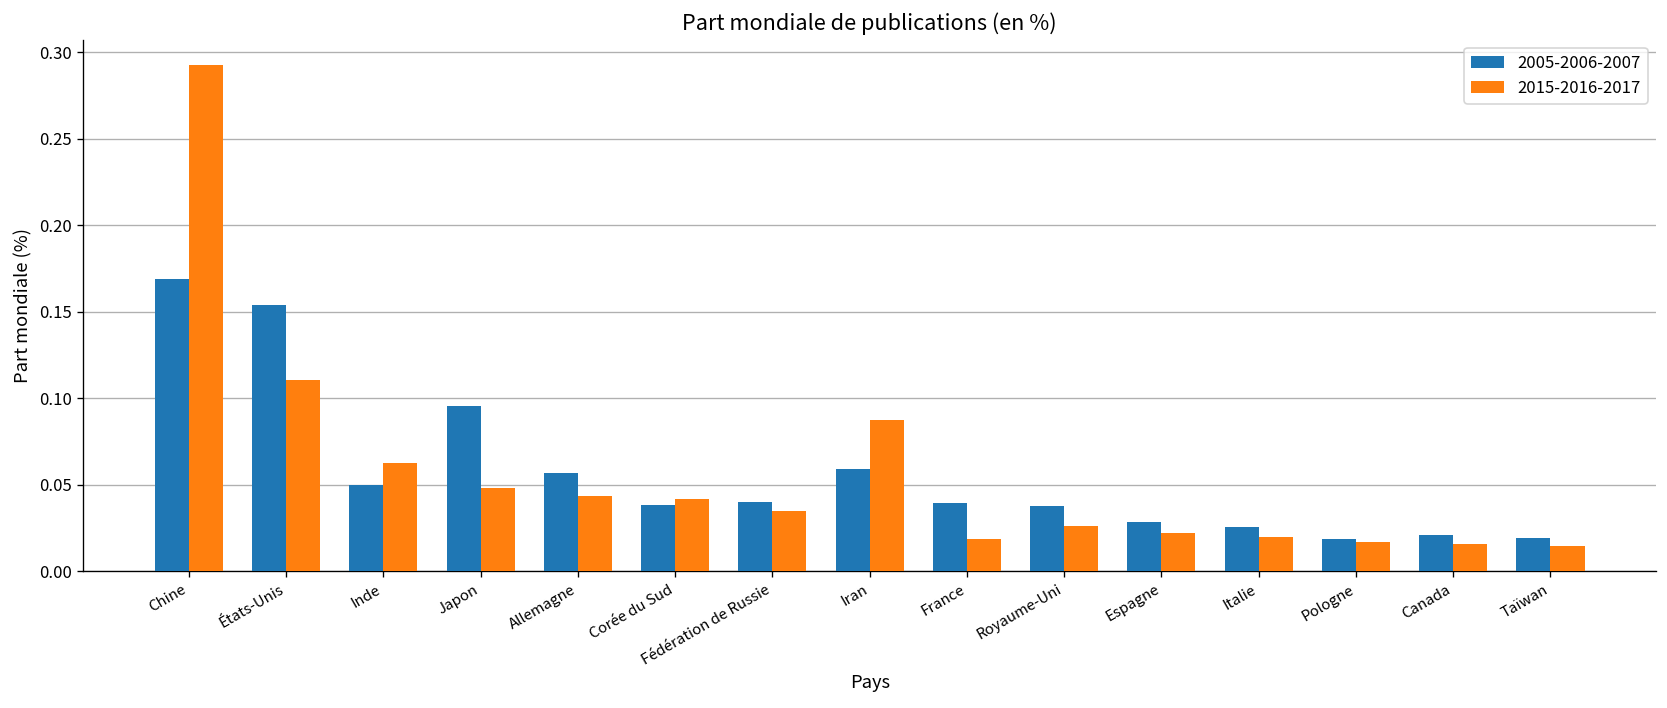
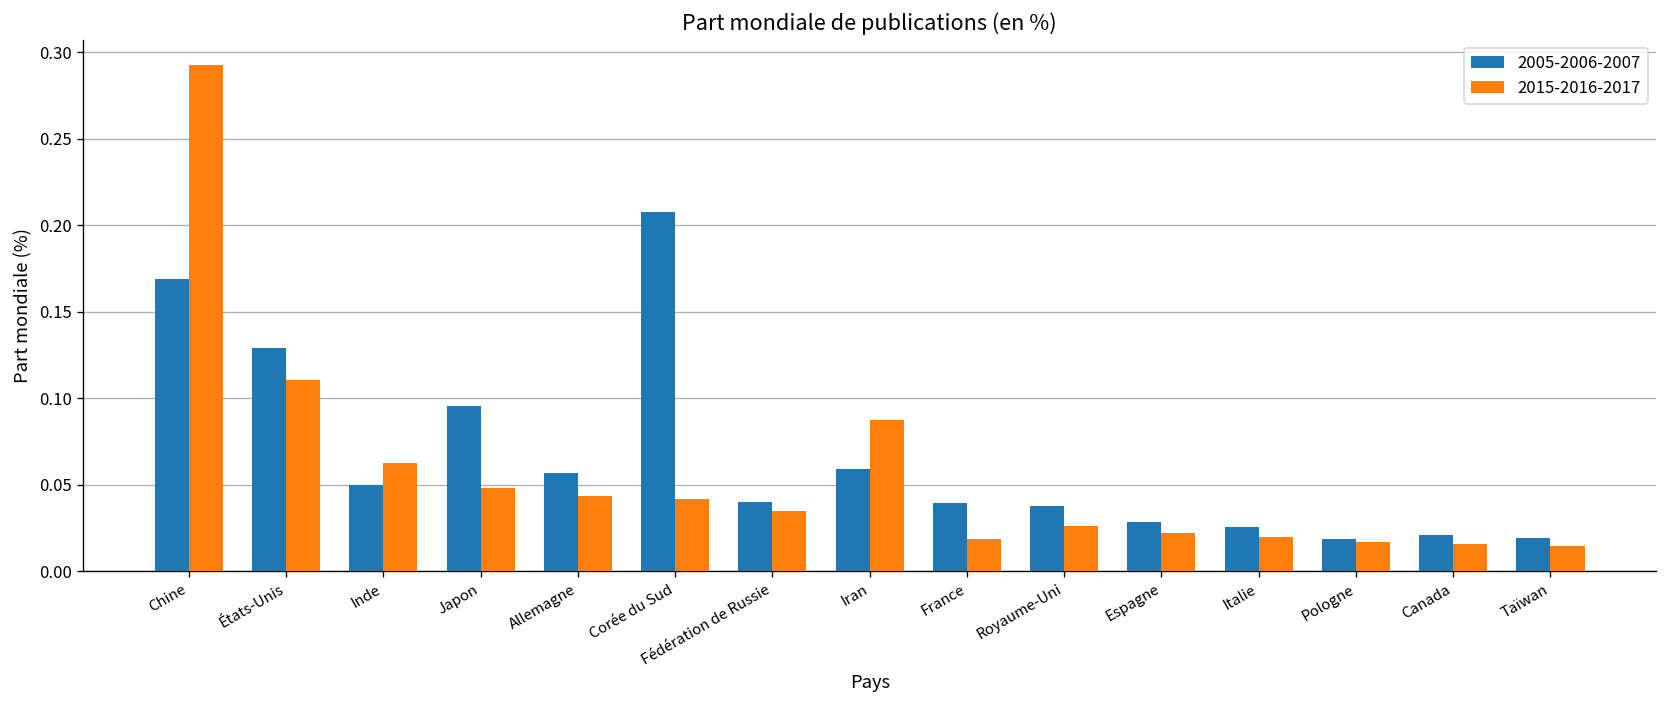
2005-2006-2007, États-Unis: 0.154 -> 0.129
2005-2006-2007, Corée du Sud: 0.038 -> 0.207
